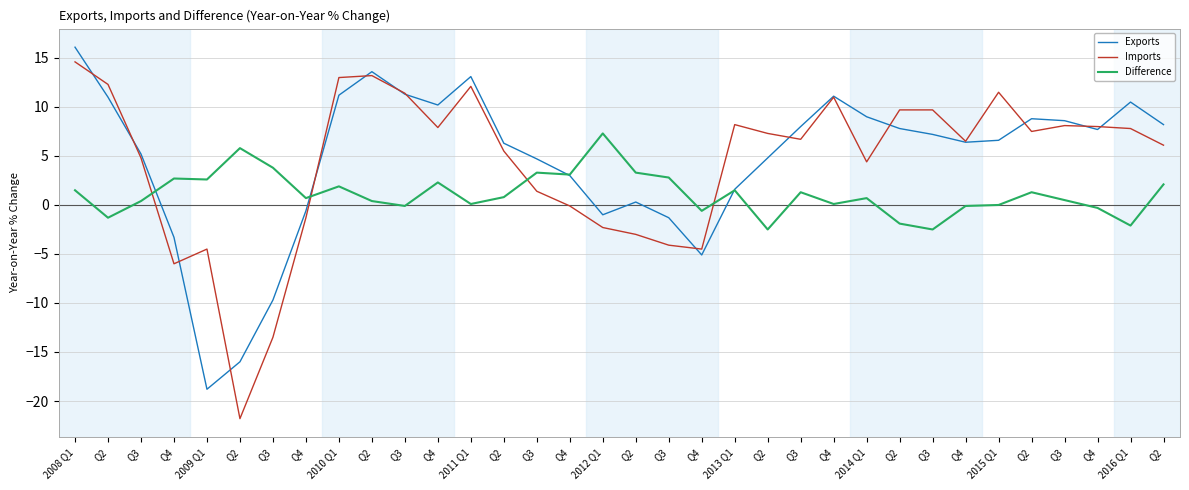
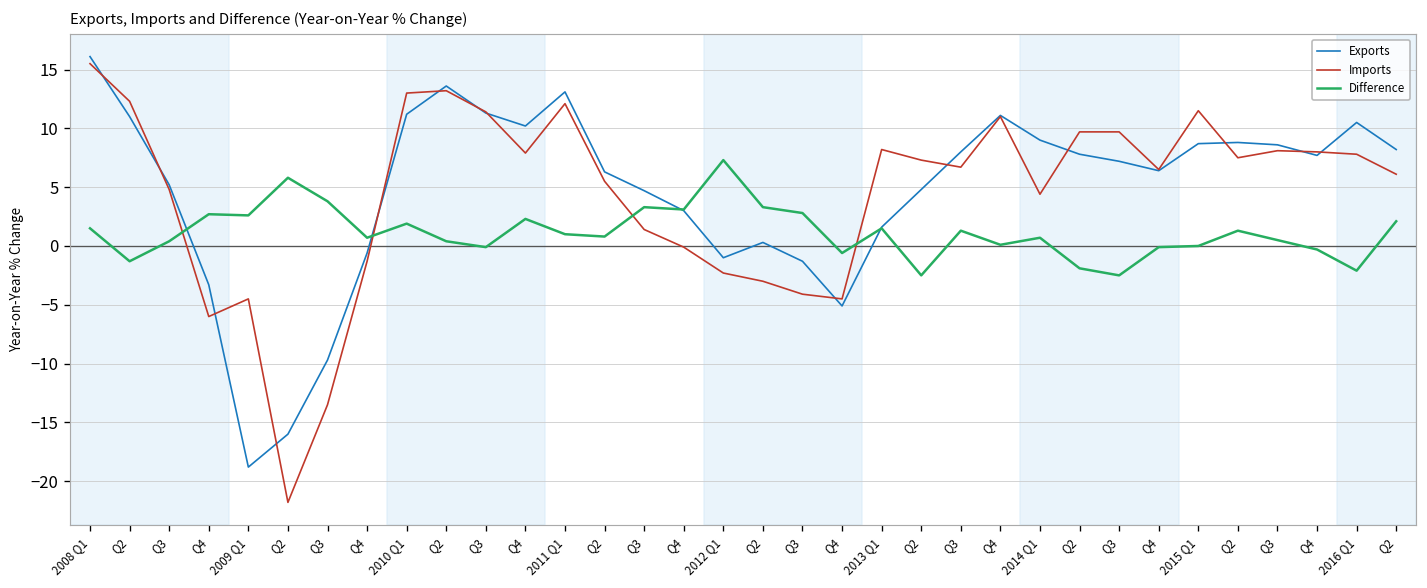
Imports, 2008 Q1: 15 -> 16
Difference, 2011 Q1: 0 -> 1
Exports, 2015 Q1: 7 -> 9
